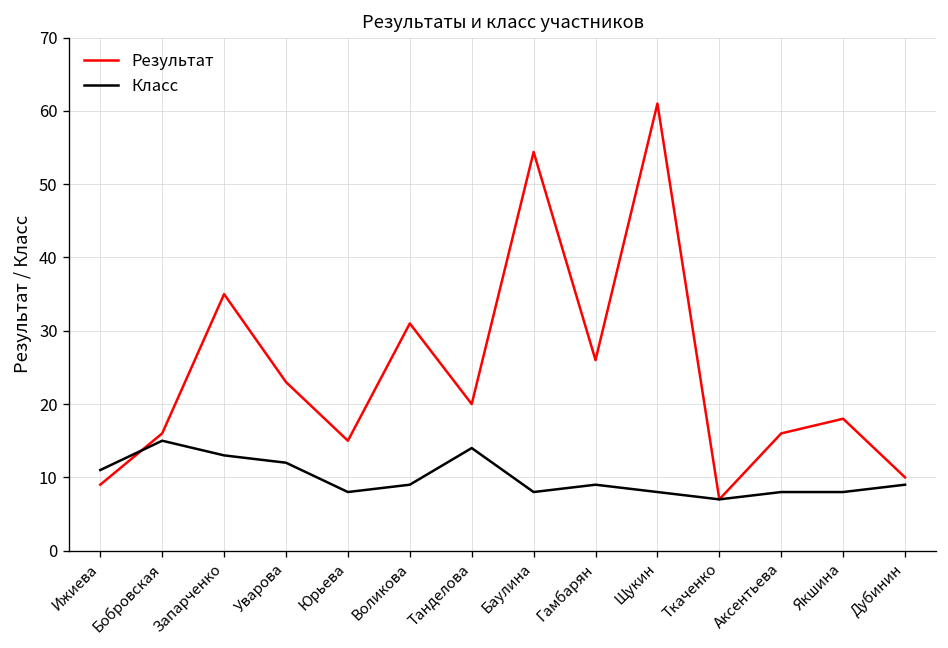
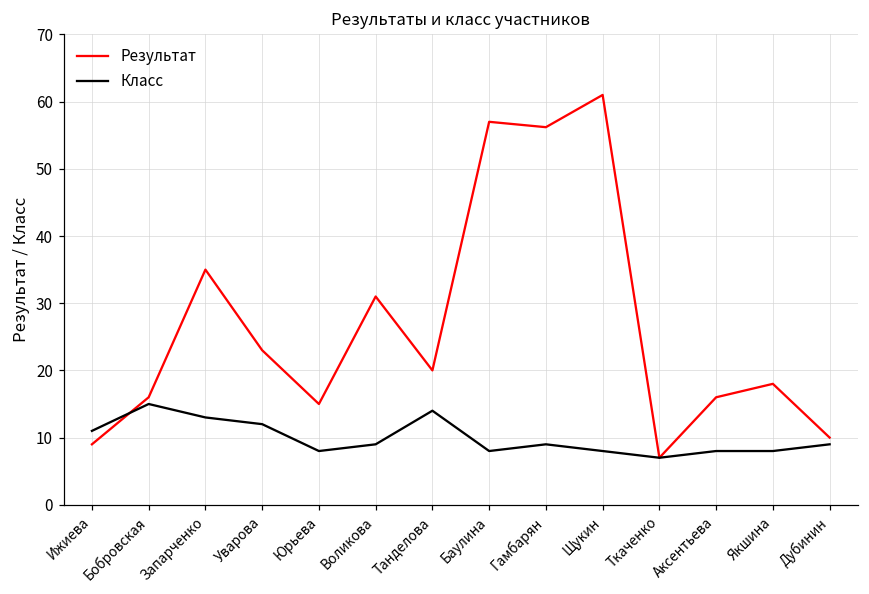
Результат, Баулина: 54 -> 57
Результат, Гамбарян: 26 -> 56
